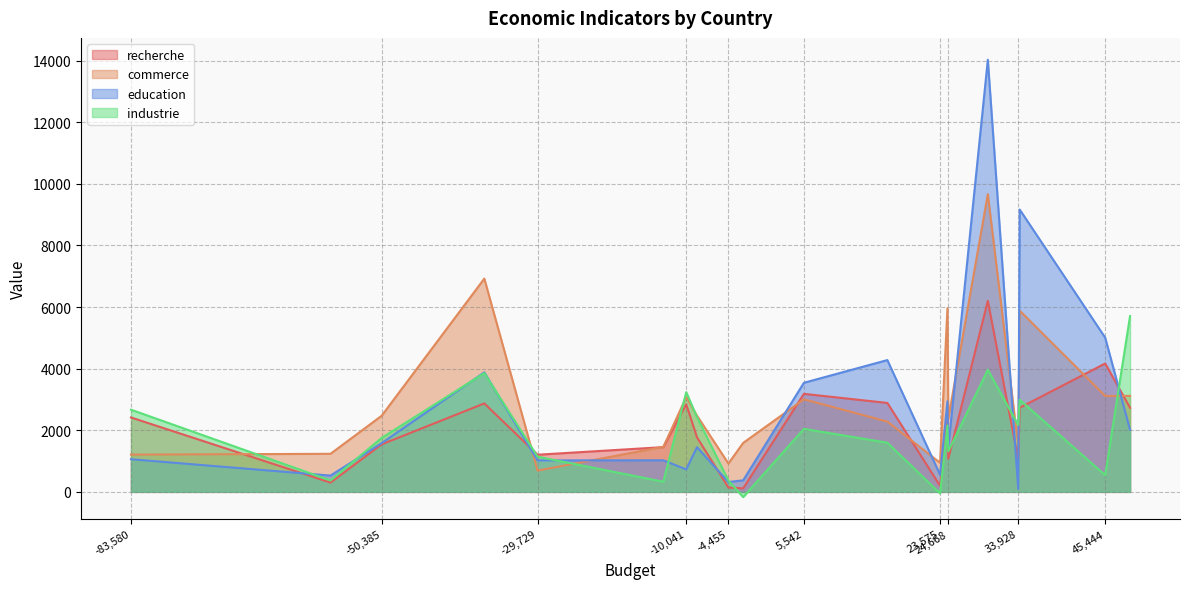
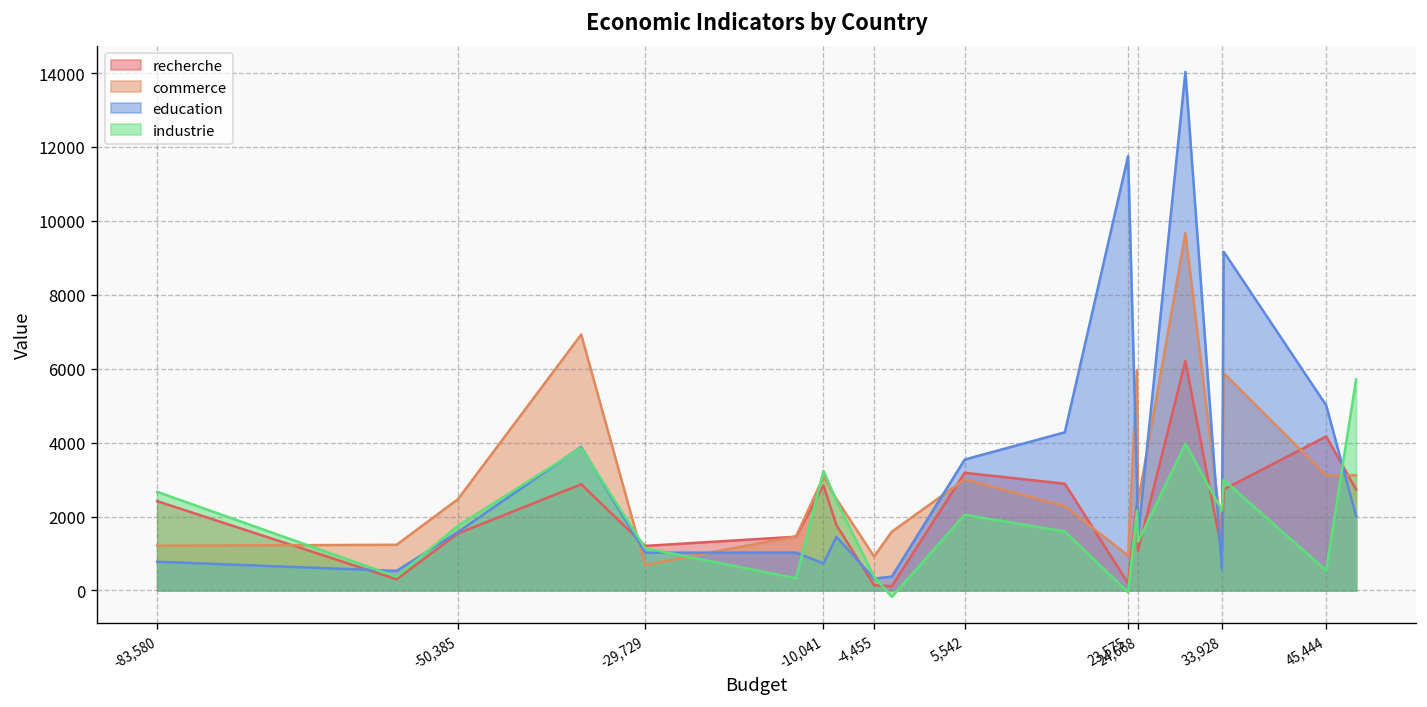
education, -83,580: 1100 -> 800
education, 23,575: 600 -> 11800
education, 33,928: 100 -> 600
